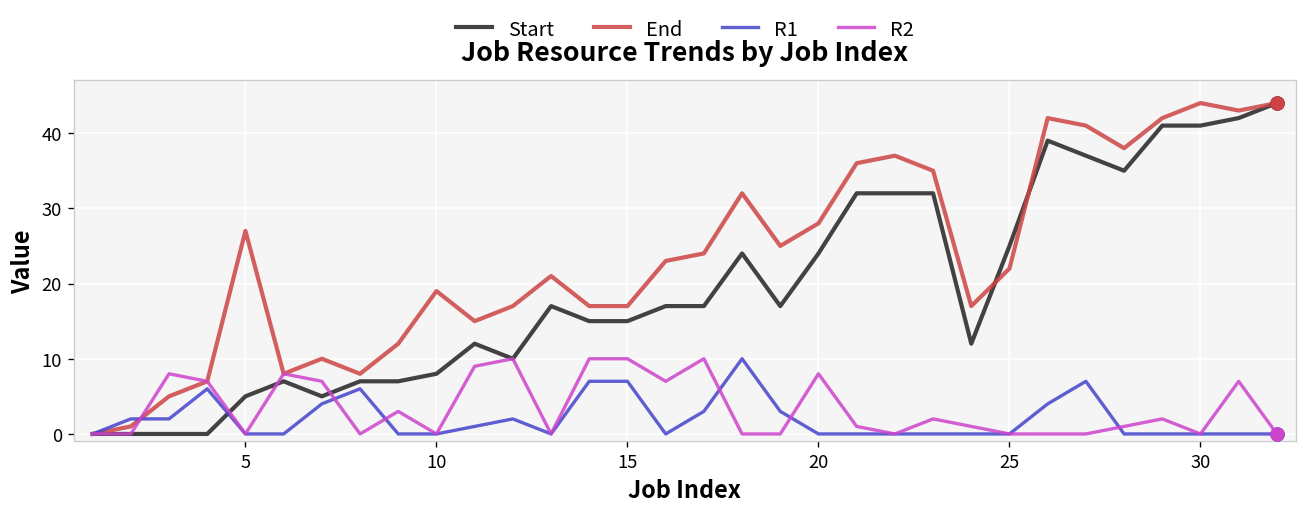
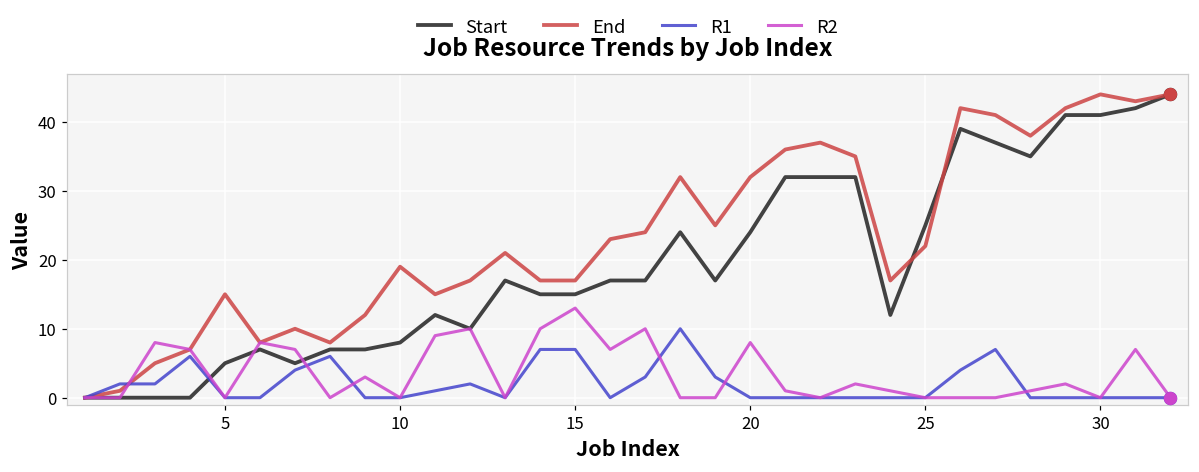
End, 5: 27 -> 15
R2, 15: 10 -> 13
End, 20: 28 -> 32
